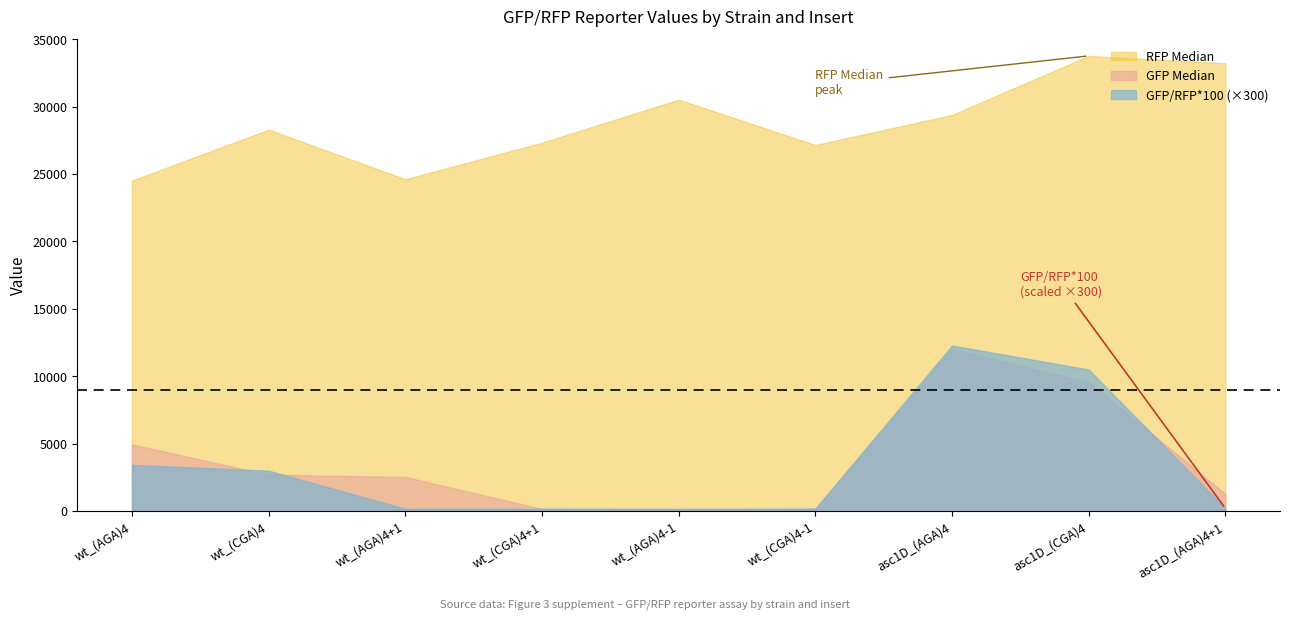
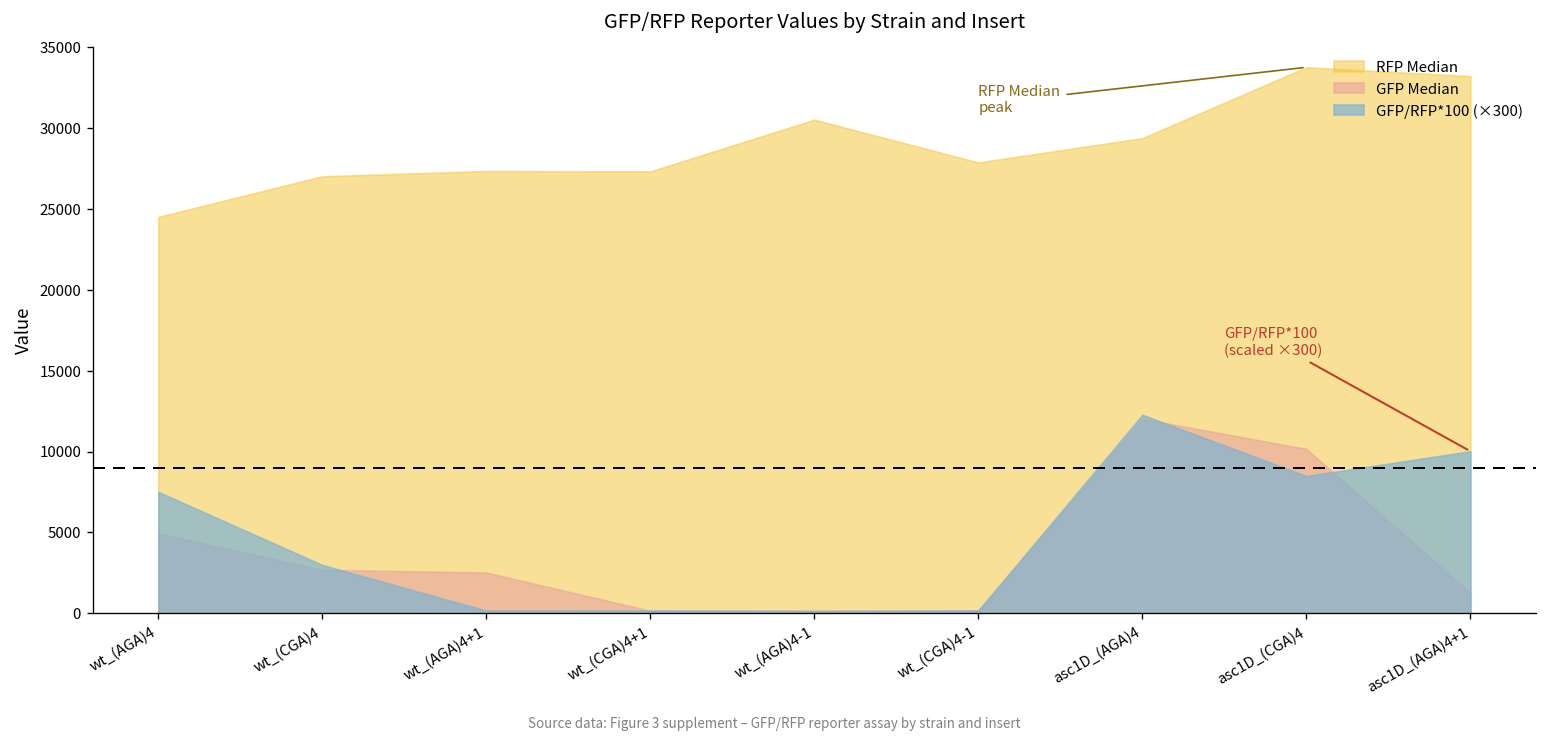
GFP/RFP*100 (×300), wt_(AGA)4: 3400 -> 7500
RFP Median, wt_(CGA)4: 28300 -> 27000
RFP Median, wt_(AGA)4+1: 24600 -> 27300
RFP Median, wt_(CGA)4-1: 27200 -> 27900
GFP Median, asc1D_(CGA)4: 9600 -> 10200
GFP/RFP*100 (×300), asc1D_(CGA)4: 10500 -> 8500
GFP/RFP*100 (×300), asc1D_(AGA)4+1: 200 -> 10000
